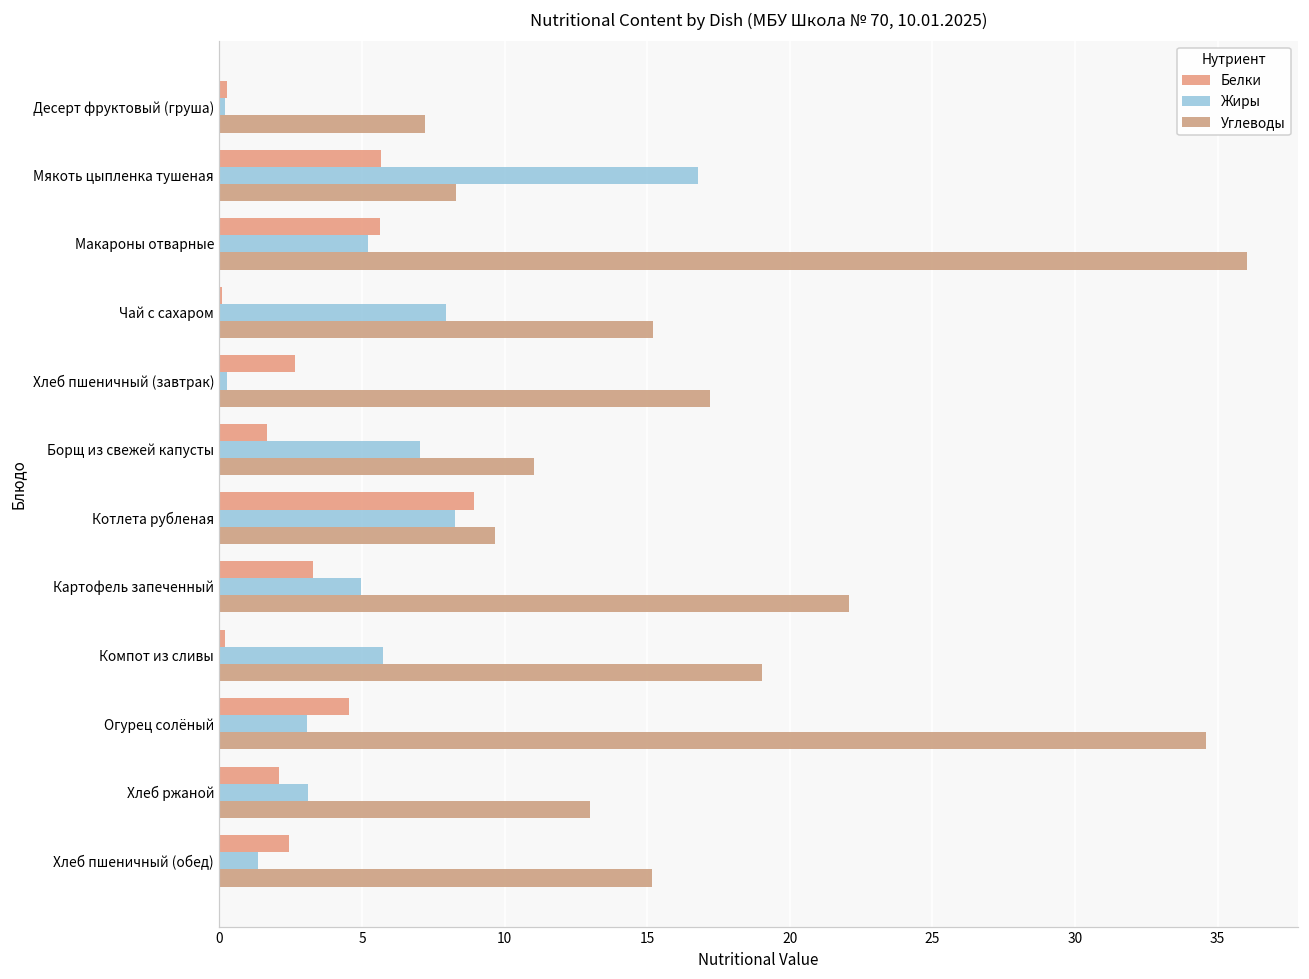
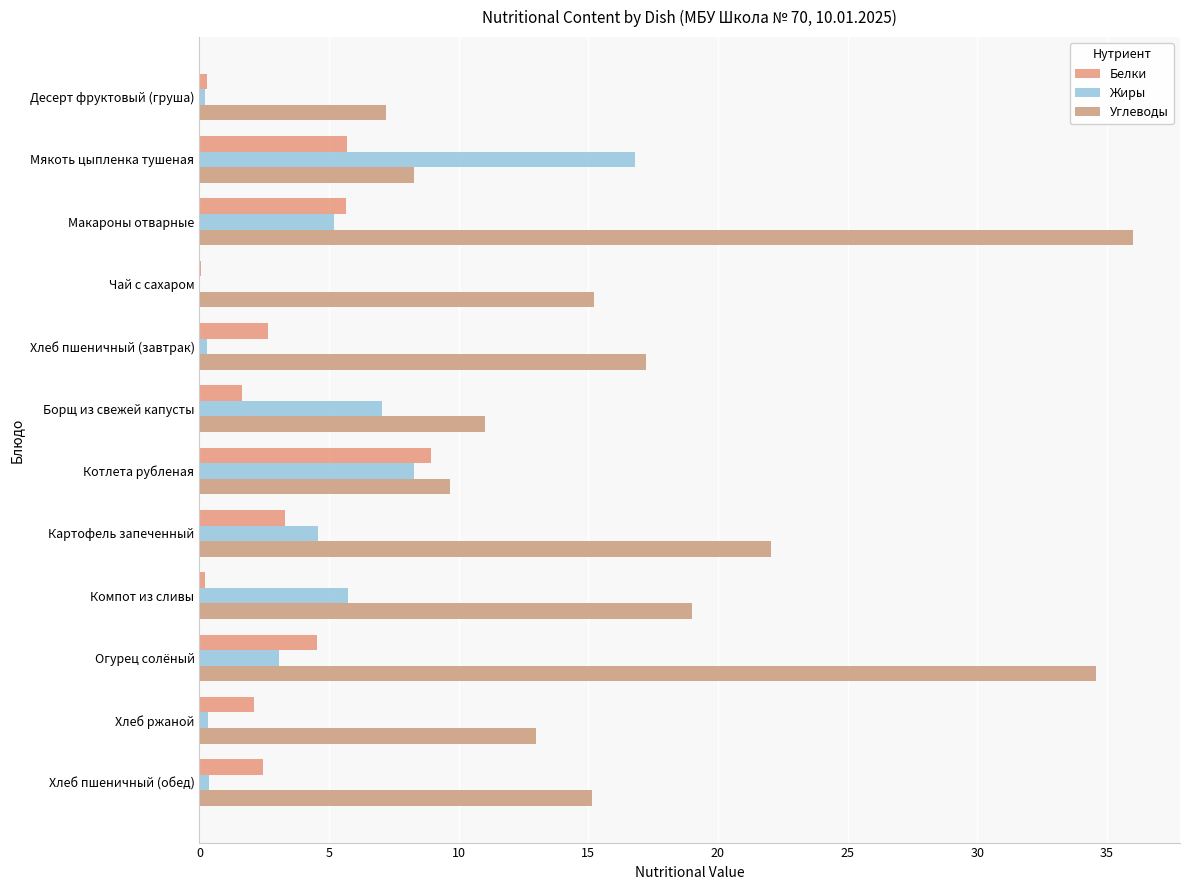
Жиры, Чай с сахаром: 8.0 -> 0.0
Жиры, Картофель запеченный: 5.0 -> 4.6
Жиры, Хлеб ржаной: 3.1 -> 0.3
Жиры, Хлеб пшеничный (обед): 1.3 -> 0.4
